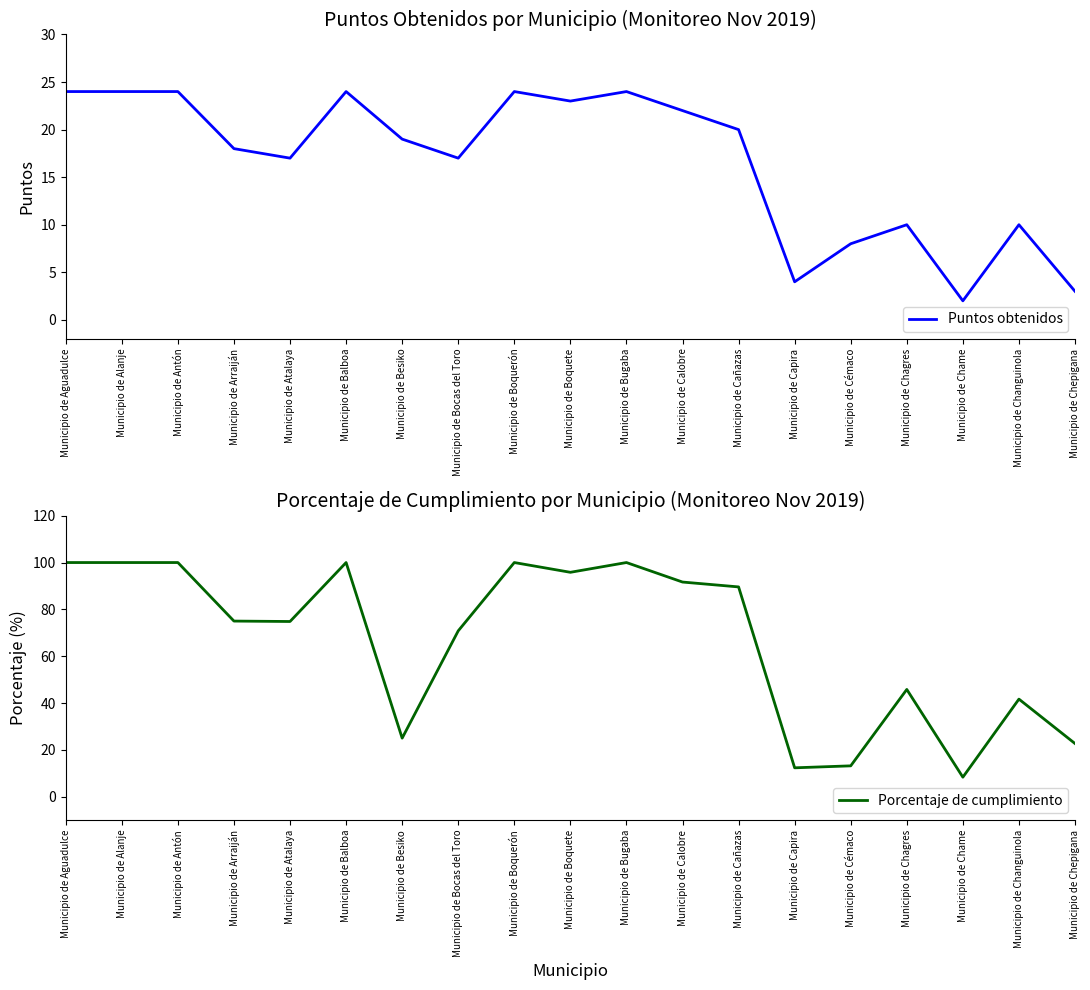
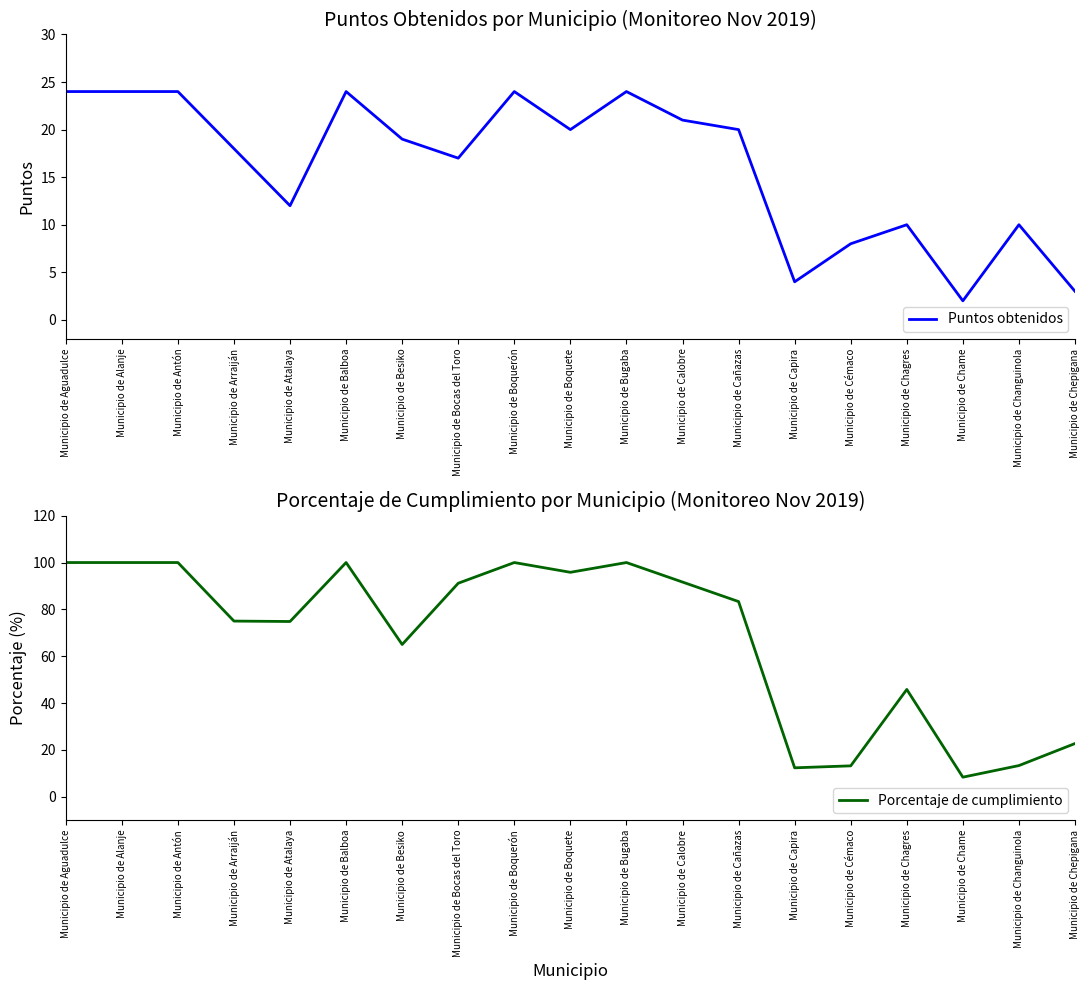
Puntos Obtenidos por Municipio (Monitoreo Nov 2019), Municipio de Atalaya: 17 -> 12
Puntos Obtenidos por Municipio (Monitoreo Nov 2019), Municipio de Boquete: 23 -> 20
Puntos Obtenidos por Municipio (Monitoreo Nov 2019), Municipio de Calobre: 22 -> 21
Porcentaje de Cumplimiento por Municipio (Monitoreo Nov 2019), Municipio de Besiko: 25 -> 65
Porcentaje de Cumplimiento por Municipio (Monitoreo Nov 2019), Municipio de Bocas del Toro: 71 -> 91
Porcentaje de Cumplimiento por Municipio (Monitoreo Nov 2019), Municipio de Cañazas: 90 -> 83
Porcentaje de Cumplimiento por Municipio (Monitoreo Nov 2019), Municipio de Changuinola: 42 -> 13
